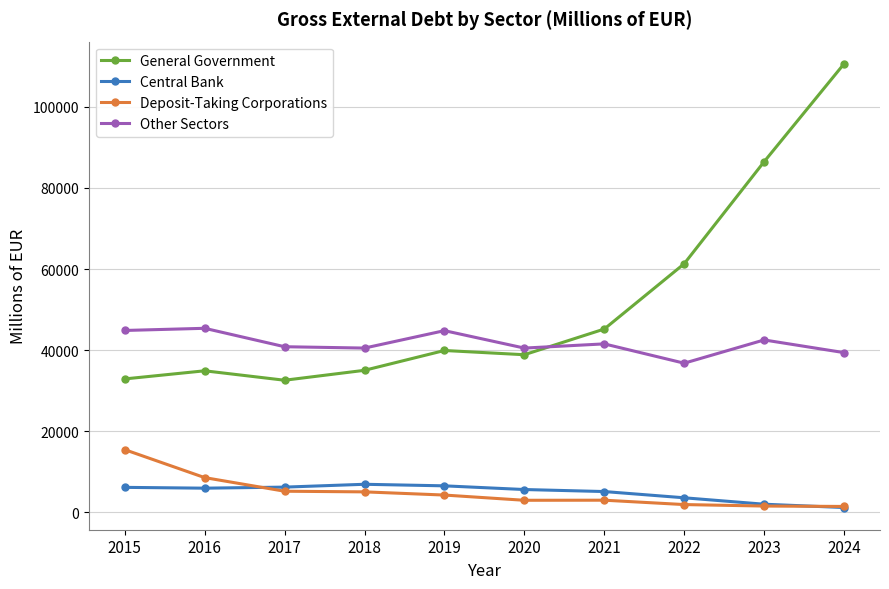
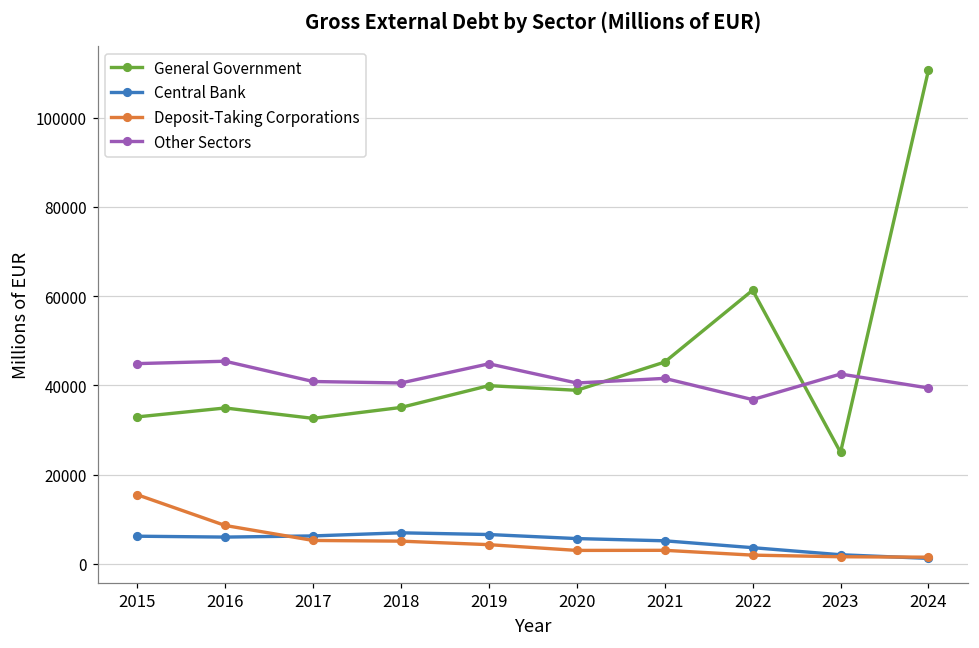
General Government, 2023: 86000 -> 25000
